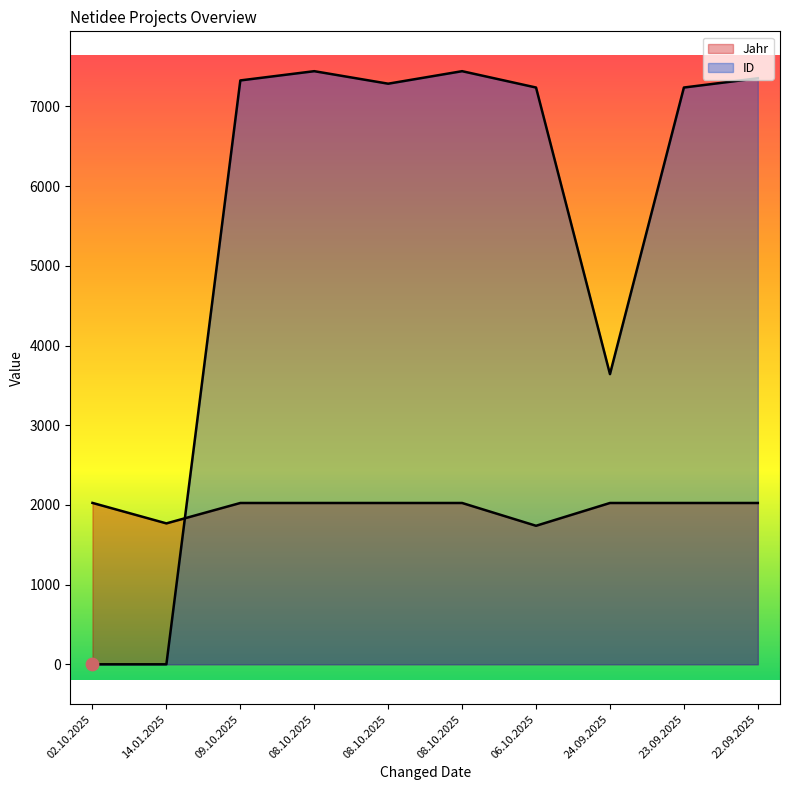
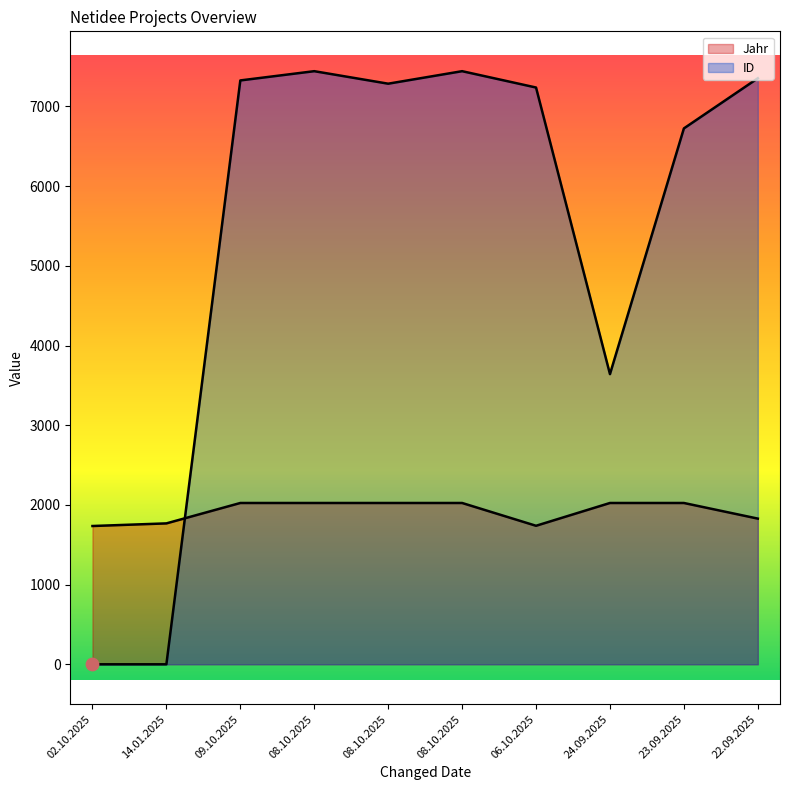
Jahr, 02.10.2025: 2000 -> 1700
ID, 23.09.2025: 7200 -> 6700
Jahr, 22.09.2025: 2000 -> 1800
